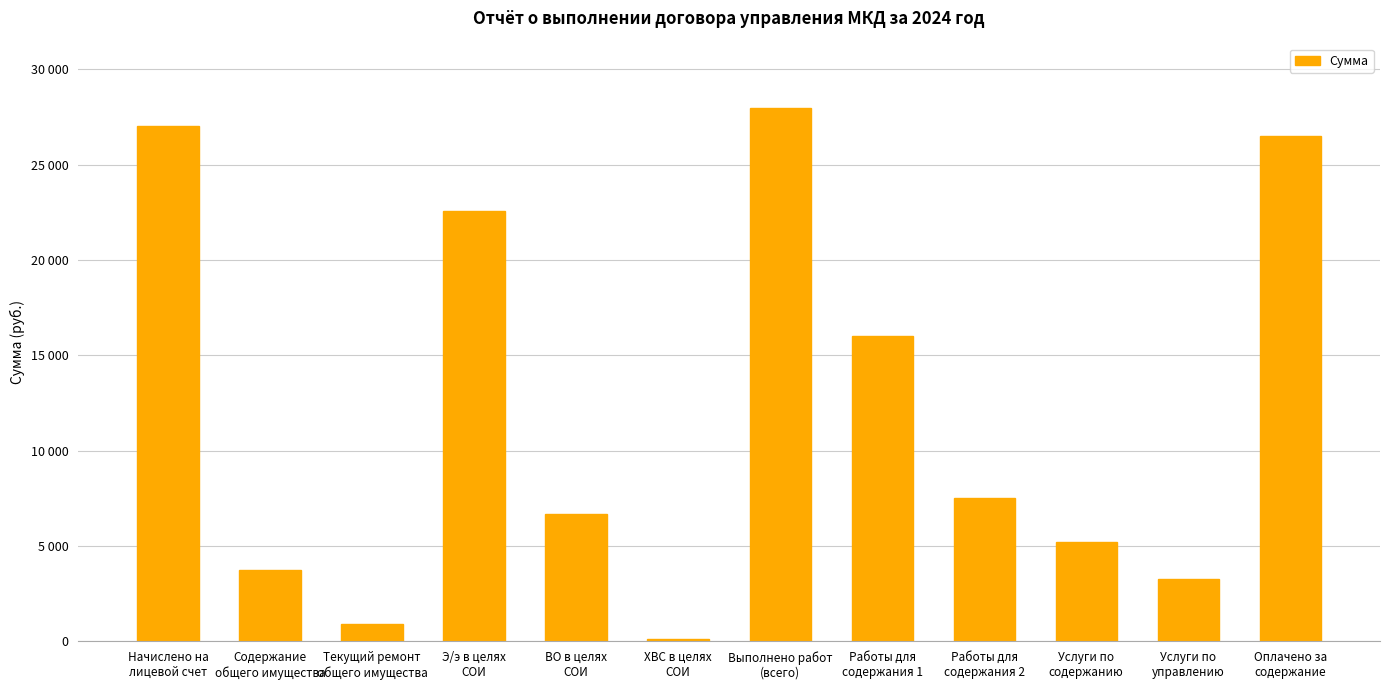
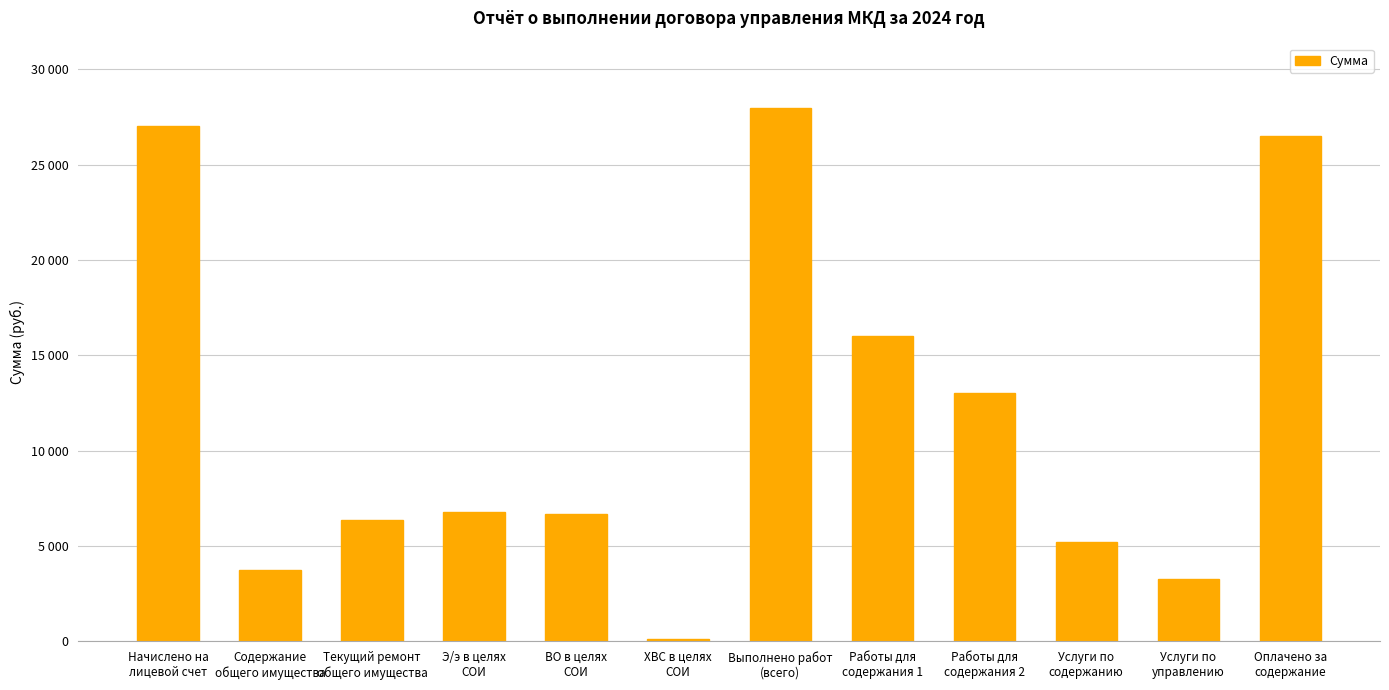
Текущий ремонт общего имущества: 900 -> 6400
Э/э в целях СОИ: 22600 -> 6800
Работы для содержания 2: 7500 -> 13000
